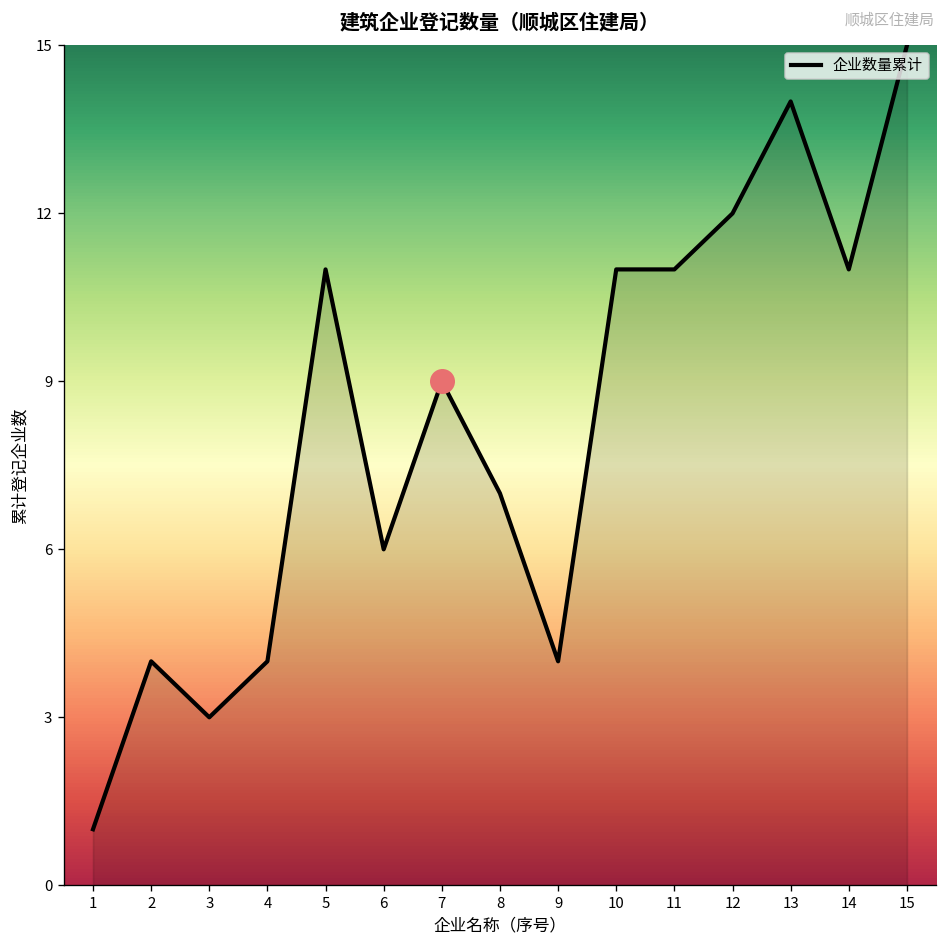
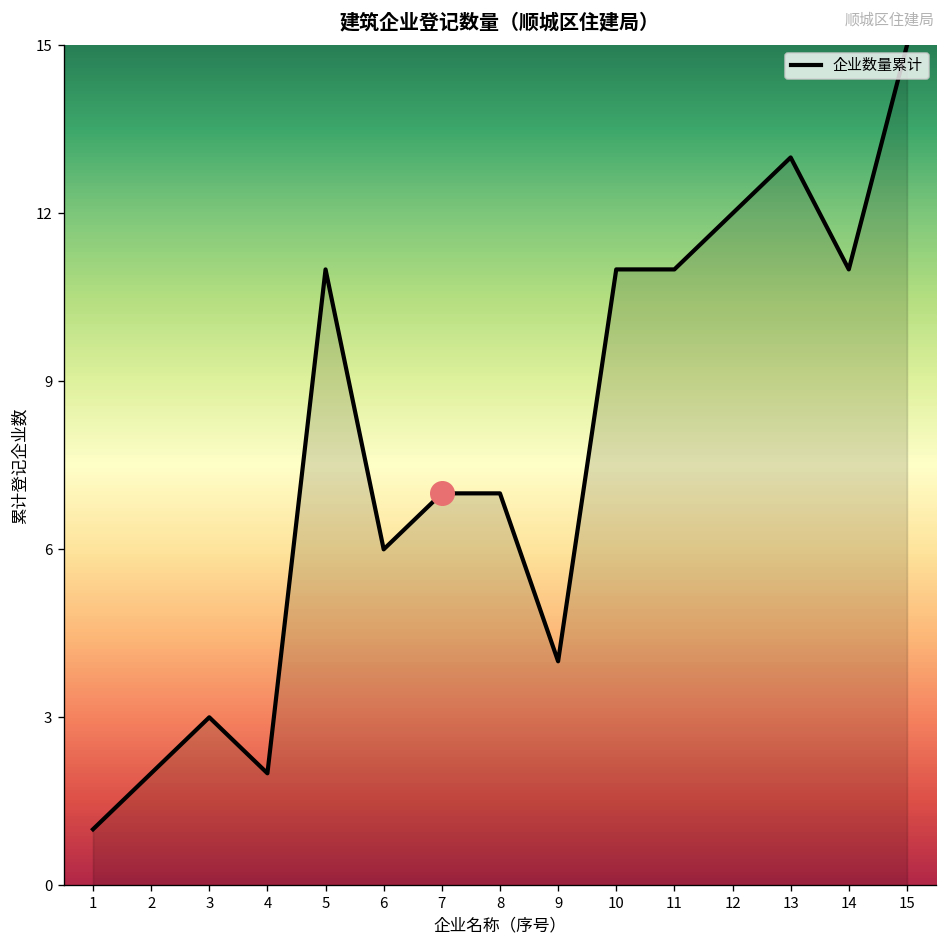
企业数量累计, 2: 4 -> 2
企业数量累计, 4: 4 -> 2
企业数量累计, 7: 9 -> 7
企业数量累计, 13: 14 -> 13
